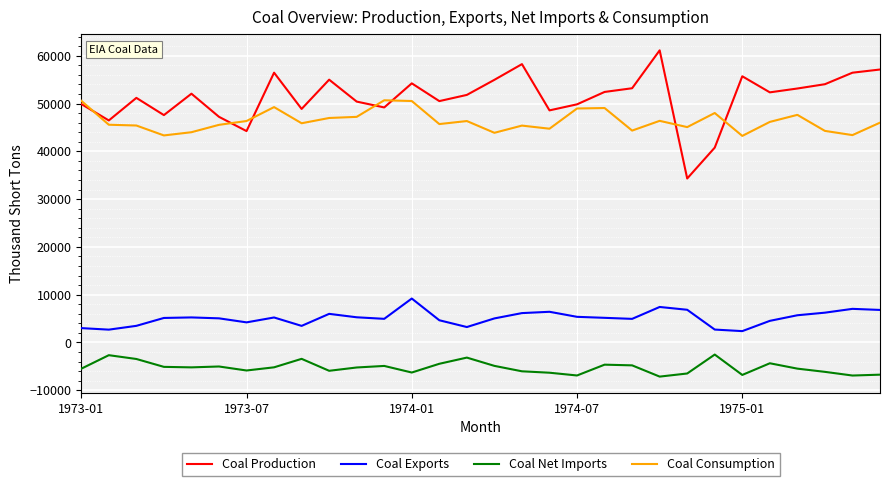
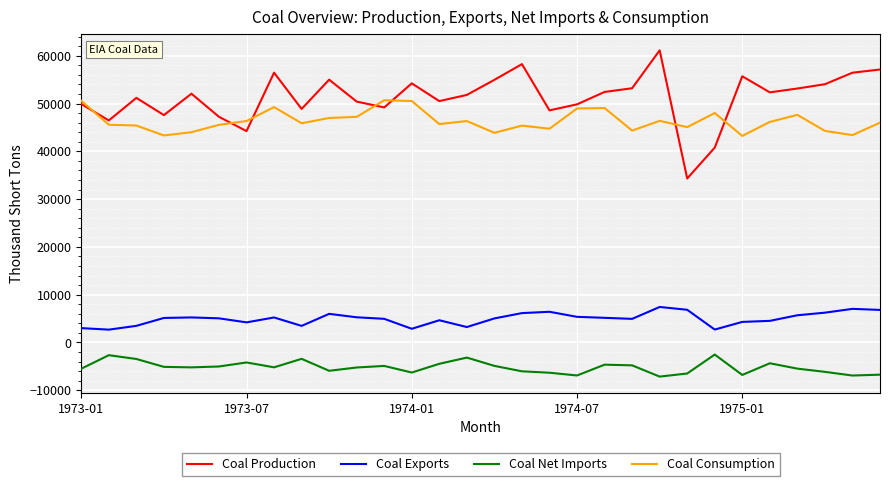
Coal Net Imports, 1973-07: -6000 -> -4000
Coal Exports, 1974-01: 9000 -> 3000
Coal Exports, 1975-01: 2000 -> 4000
